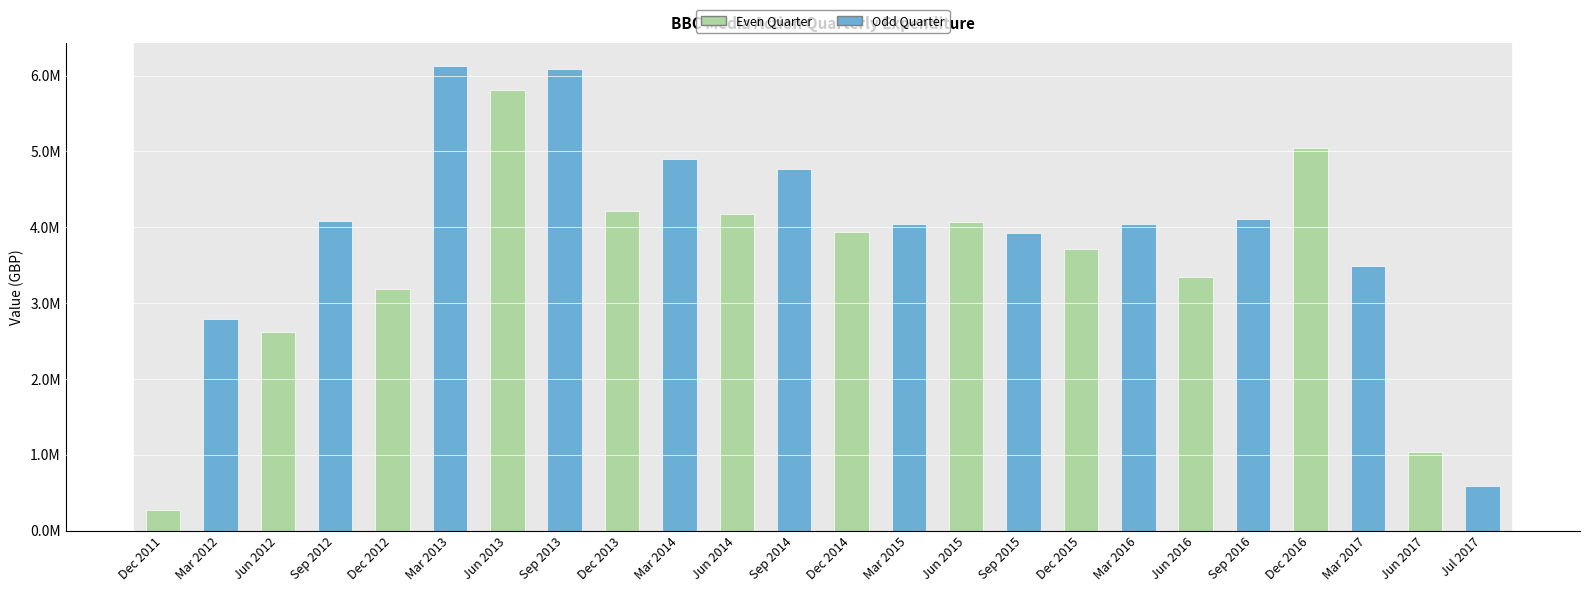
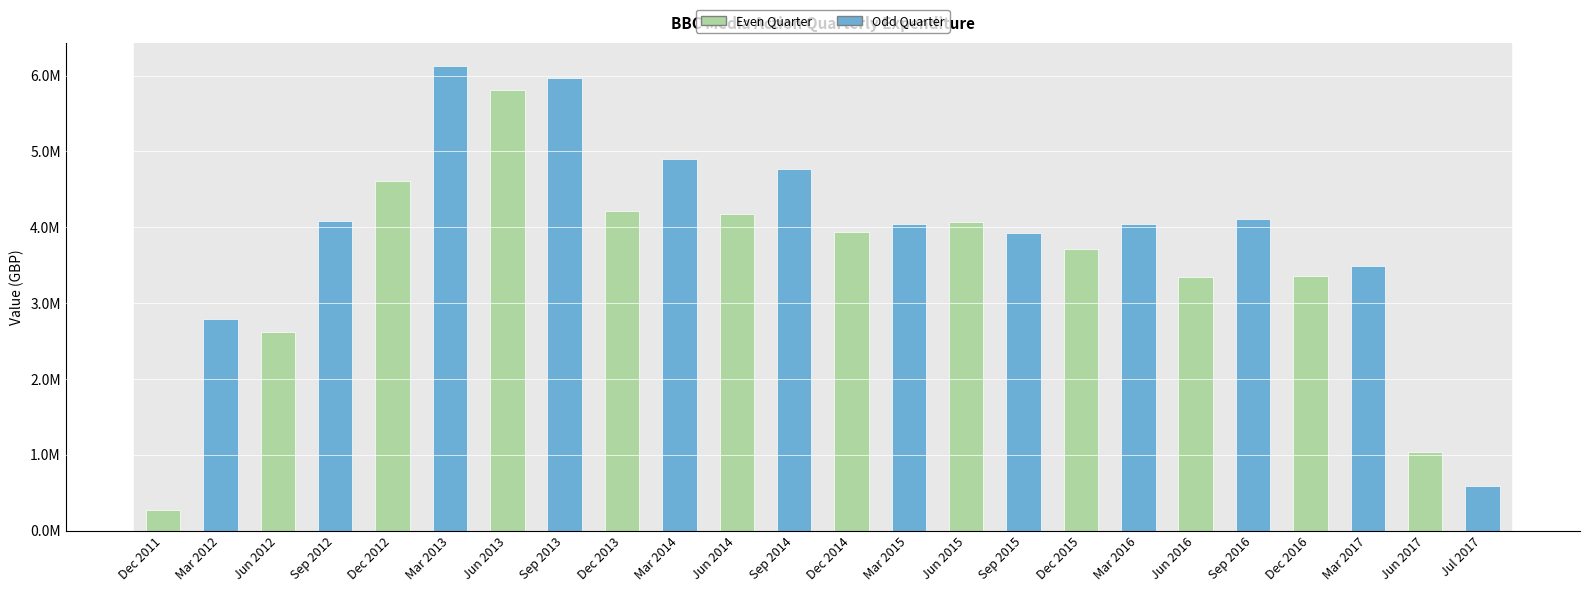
Dec 2012: 3200000 -> 4600000
Sep 2013: 6100000 -> 6000000
Dec 2016: 5000000 -> 3400000
